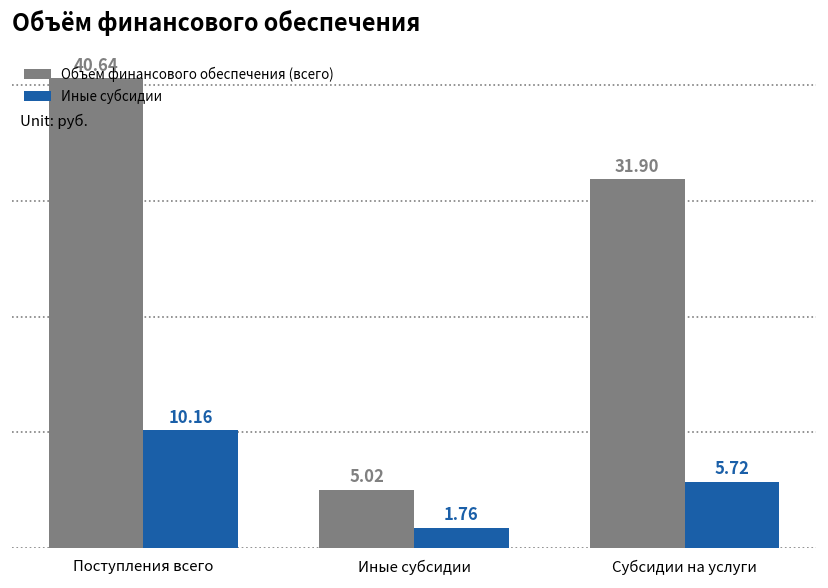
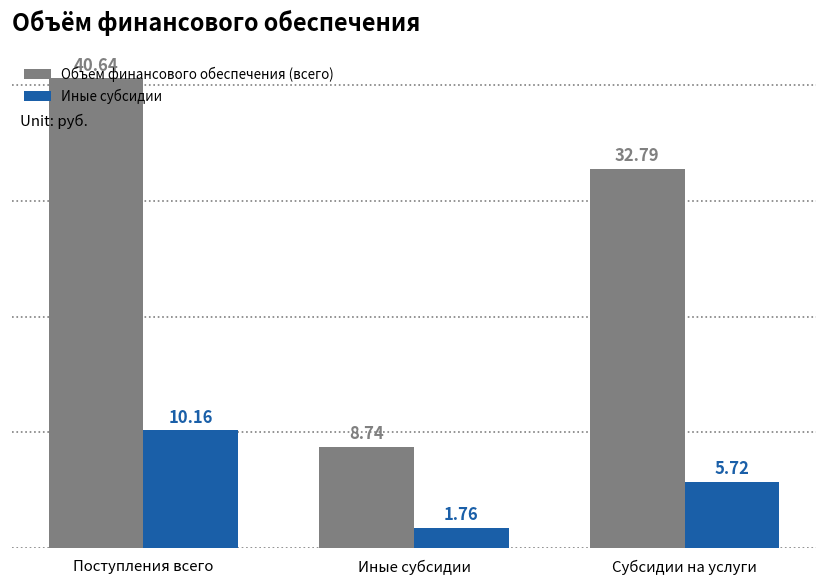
Объем финансового обеспечения (всего), Иные субсидии: 5.02 -> 8.74
Объем финансового обеспечения (всего), Субсидии на услуги: 31.90 -> 32.79
